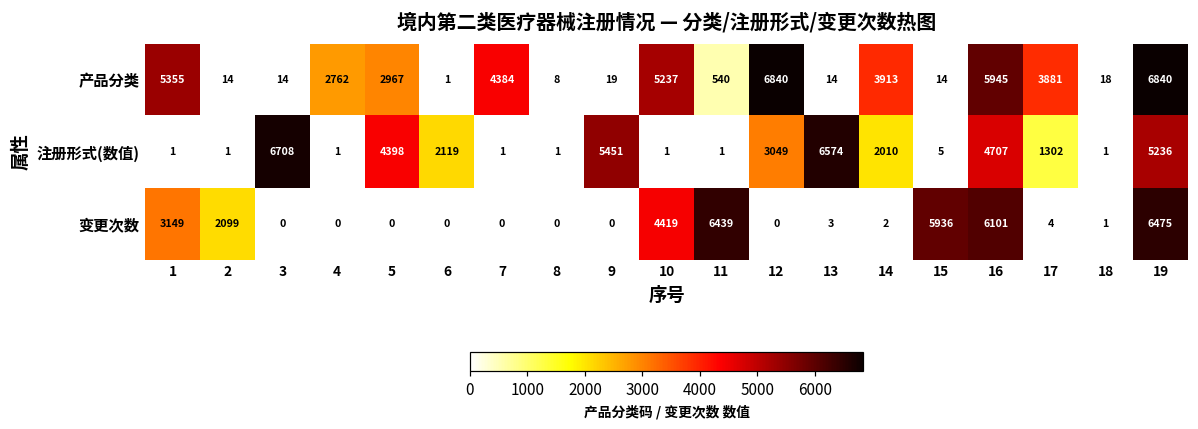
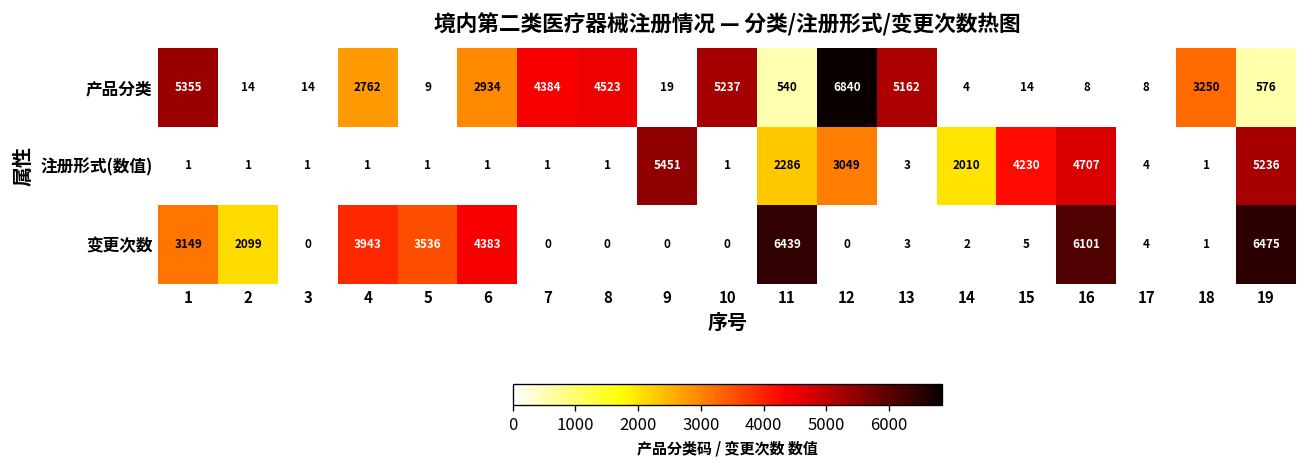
产品分类, 5: 2967 -> 9
产品分类, 6: 1 -> 2934
产品分类, 8: 8 -> 4523
产品分类, 13: 14 -> 5162
产品分类, 14: 3913 -> 4
产品分类, 16: 5945 -> 8
产品分类, 17: 3881 -> 8
产品分类, 18: 18 -> 3250
产品分类, 19: 6840 -> 576
注册形式(数值), 3: 6708 -> 1
注册形式(数值), 5: 4398 -> 1
注册形式(数值), 6: 2119 -> 1
注册形式(数值), 11: 1 -> 2286
注册形式(数值), 13: 6574 -> 3
注册形式(数值), 15: 5 -> 4230
注册形式(数值), 17: 1302 -> 4
变更次数, 4: 0 -> 3943
变更次数, 5: 0 -> 3536
变更次数, 6: 0 -> 4383
变更次数, 10: 4419 -> 0
变更次数, 15: 5936 -> 5
